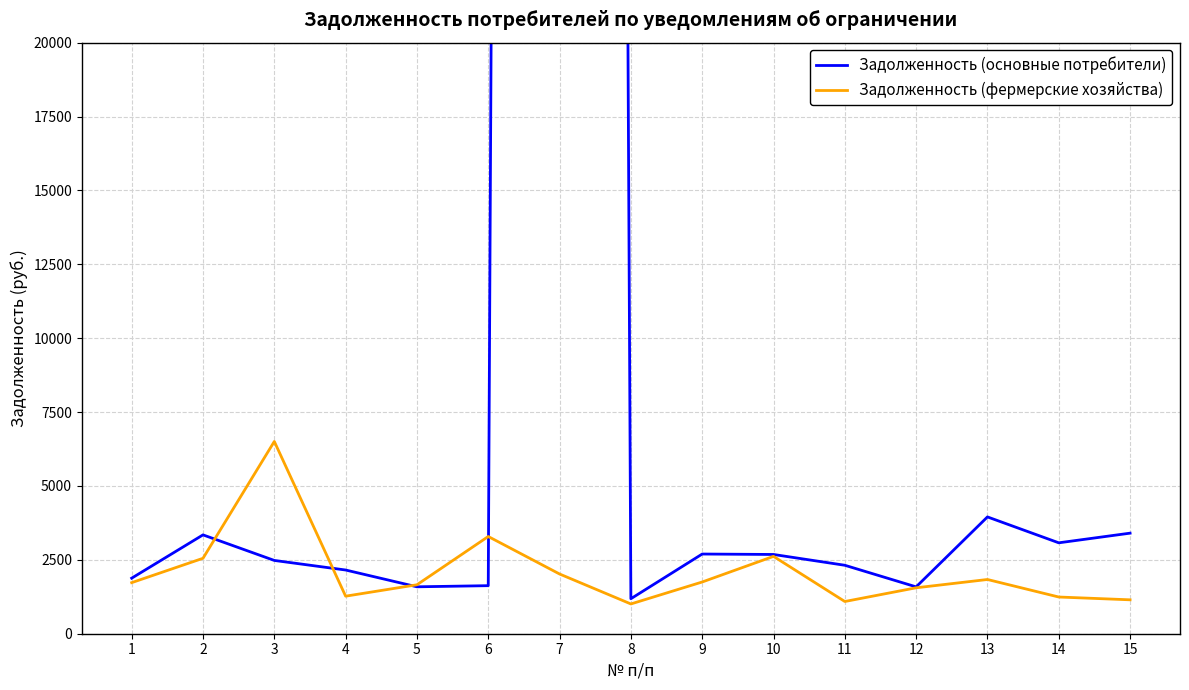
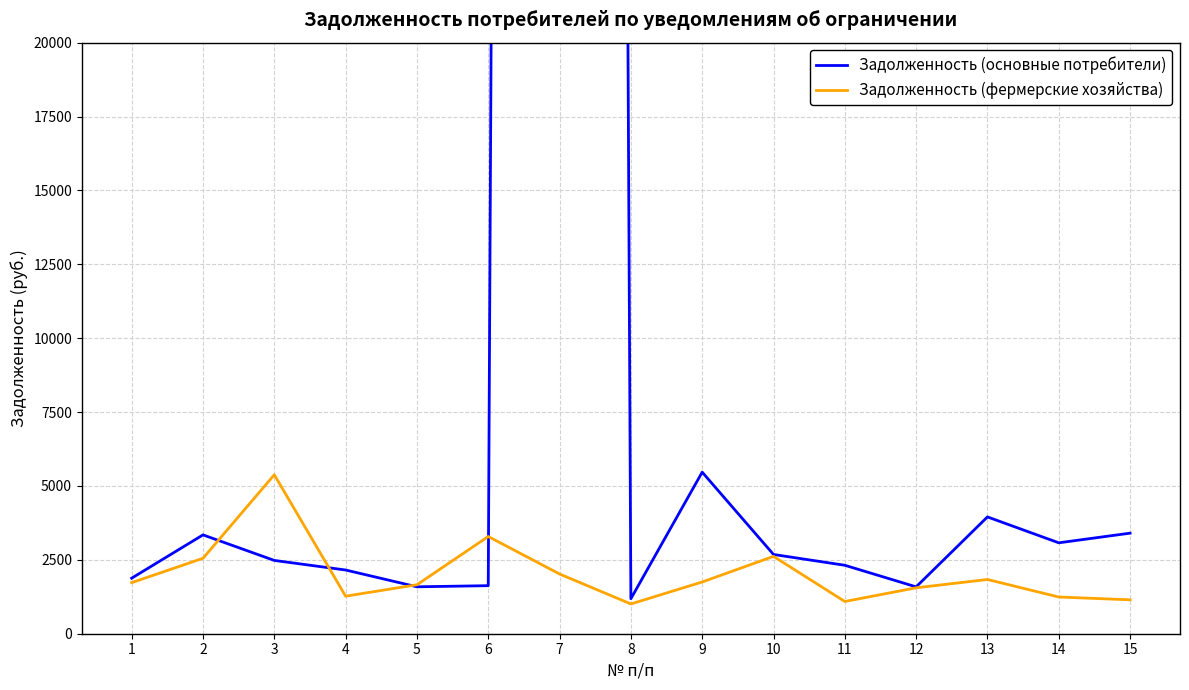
Задолженность (фермерские хозяйства), 3: 6500 -> 5400
Задолженность (основные потребители), 9: 2700 -> 5500
